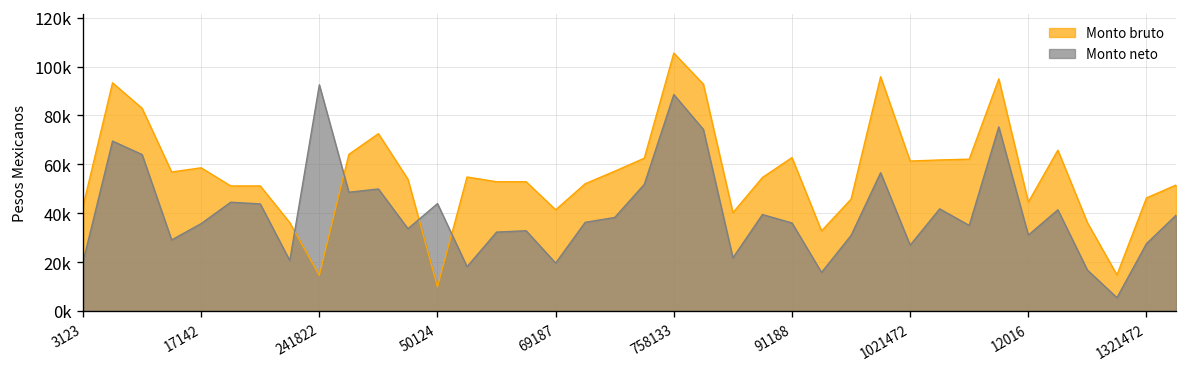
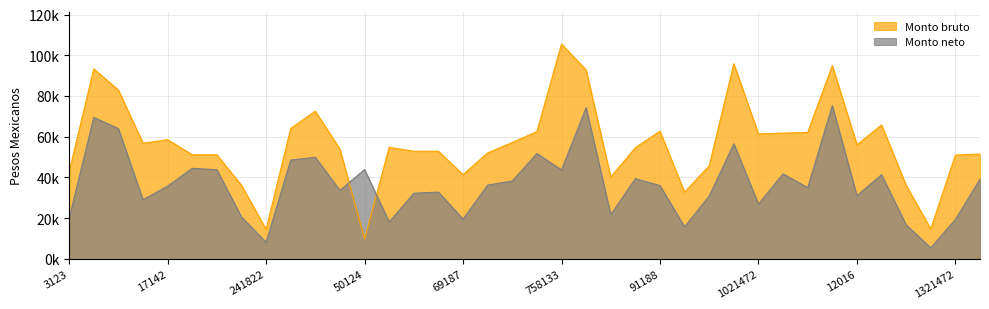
Monto neto, 241822: 93000 -> 8000
Monto neto, 758133: 89000 -> 44000
Monto bruto, 12016: 45000 -> 56000
Monto bruto, 1321472: 46000 -> 51000
Monto neto, 1321472: 28000 -> 19000
